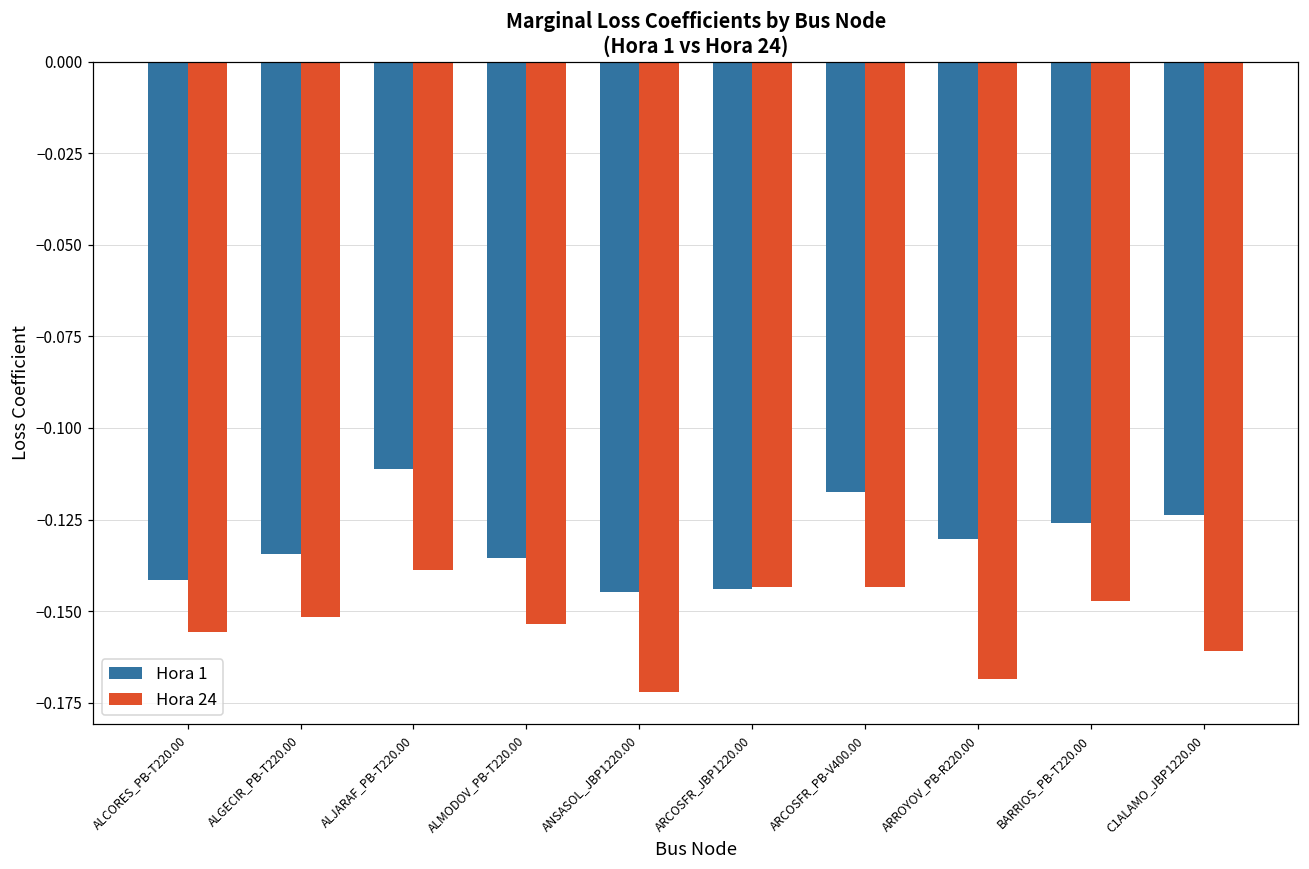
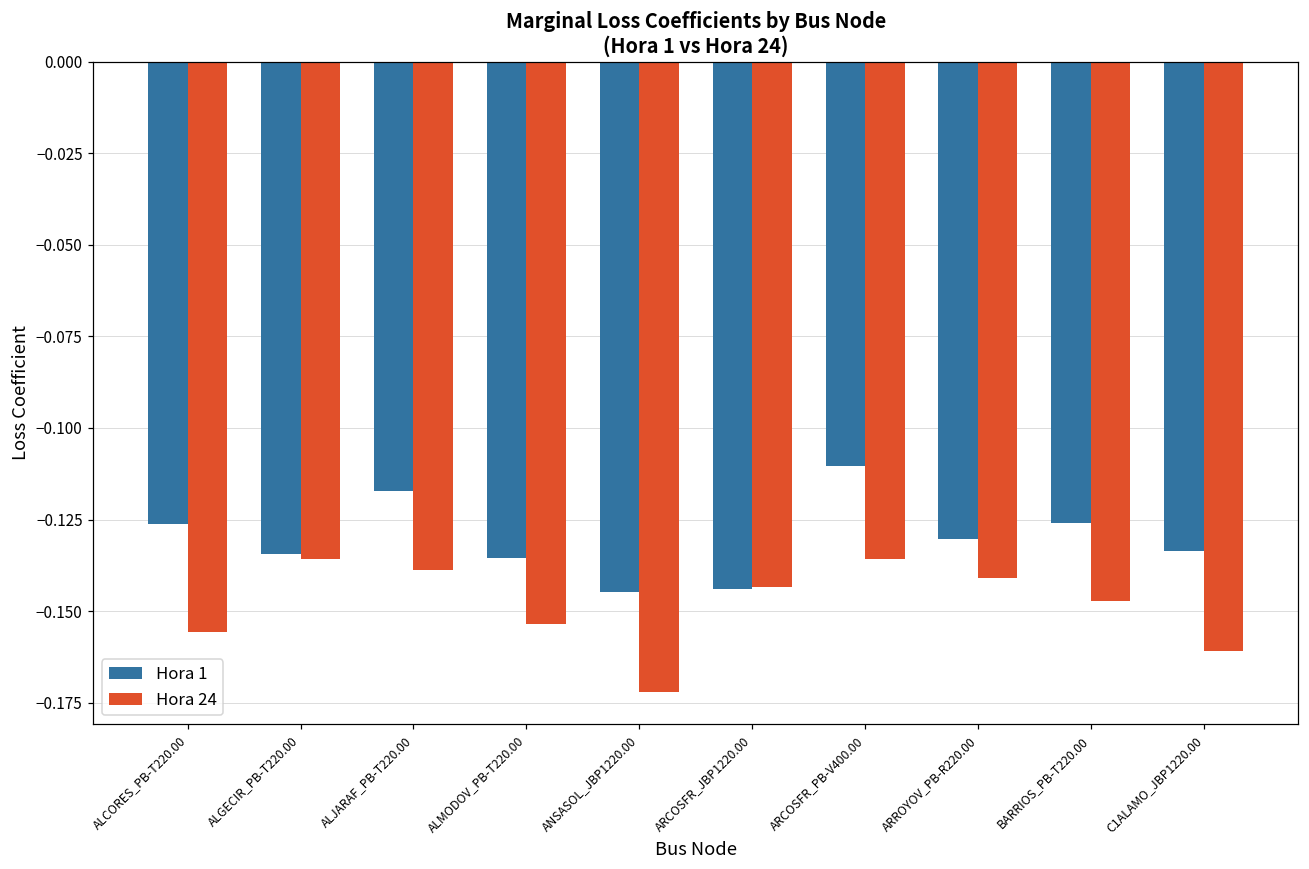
Hora 1, ALCORES_PB-T220.00: -0.142 -> -0.126
Hora 24, ALGECIR_PB-T220.00: -0.152 -> -0.136
Hora 1, ALJARAF_PB-T220.00: -0.111 -> -0.117
Hora 1, ARCOSFR_PB-V400.00: -0.117 -> -0.110
Hora 24, ARCOSFR_PB-V400.00: -0.143 -> -0.136
Hora 24, ARROYOV_PB-R220.00: -0.169 -> -0.141
Hora 1, C1ALAMO_JBP1220.00: -0.124 -> -0.134
